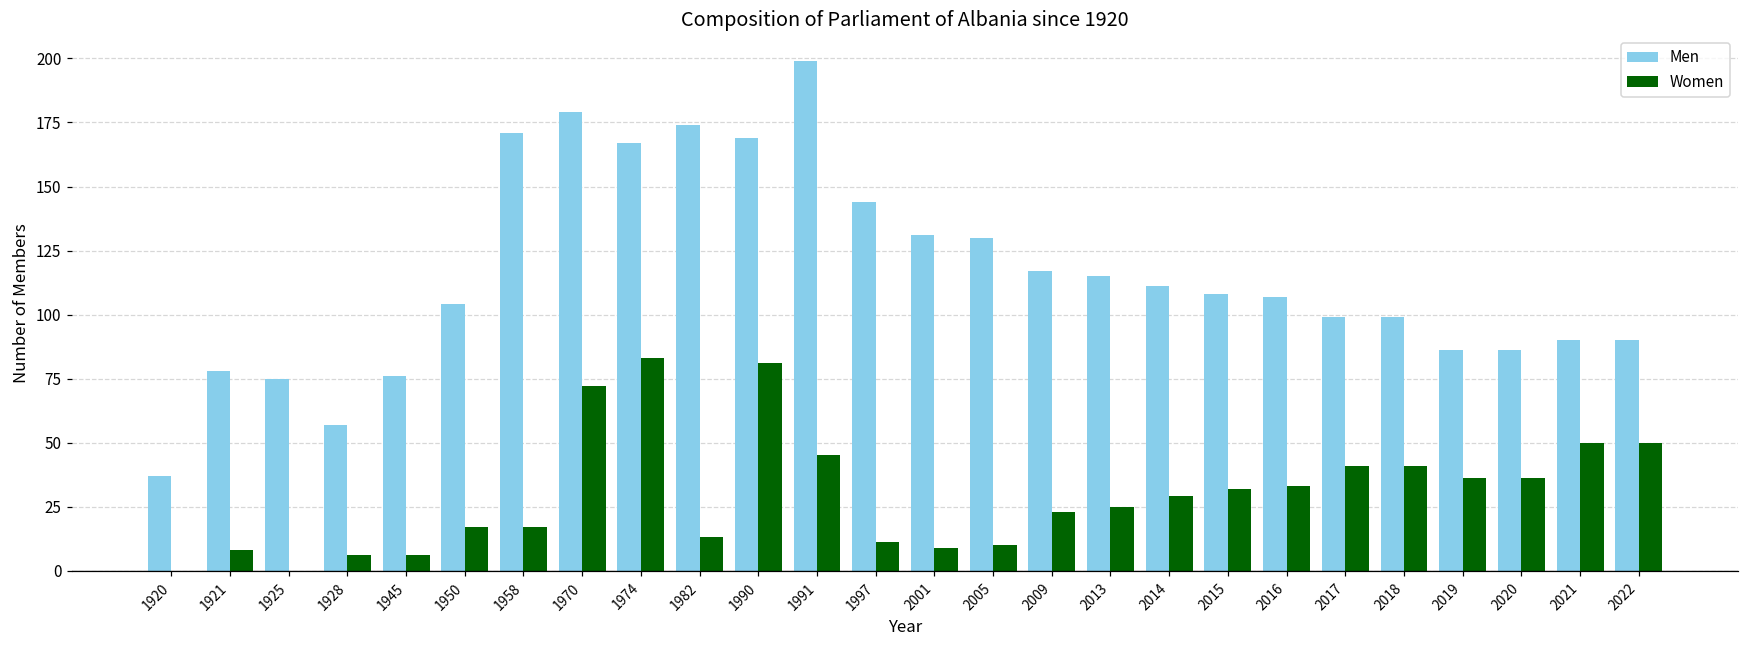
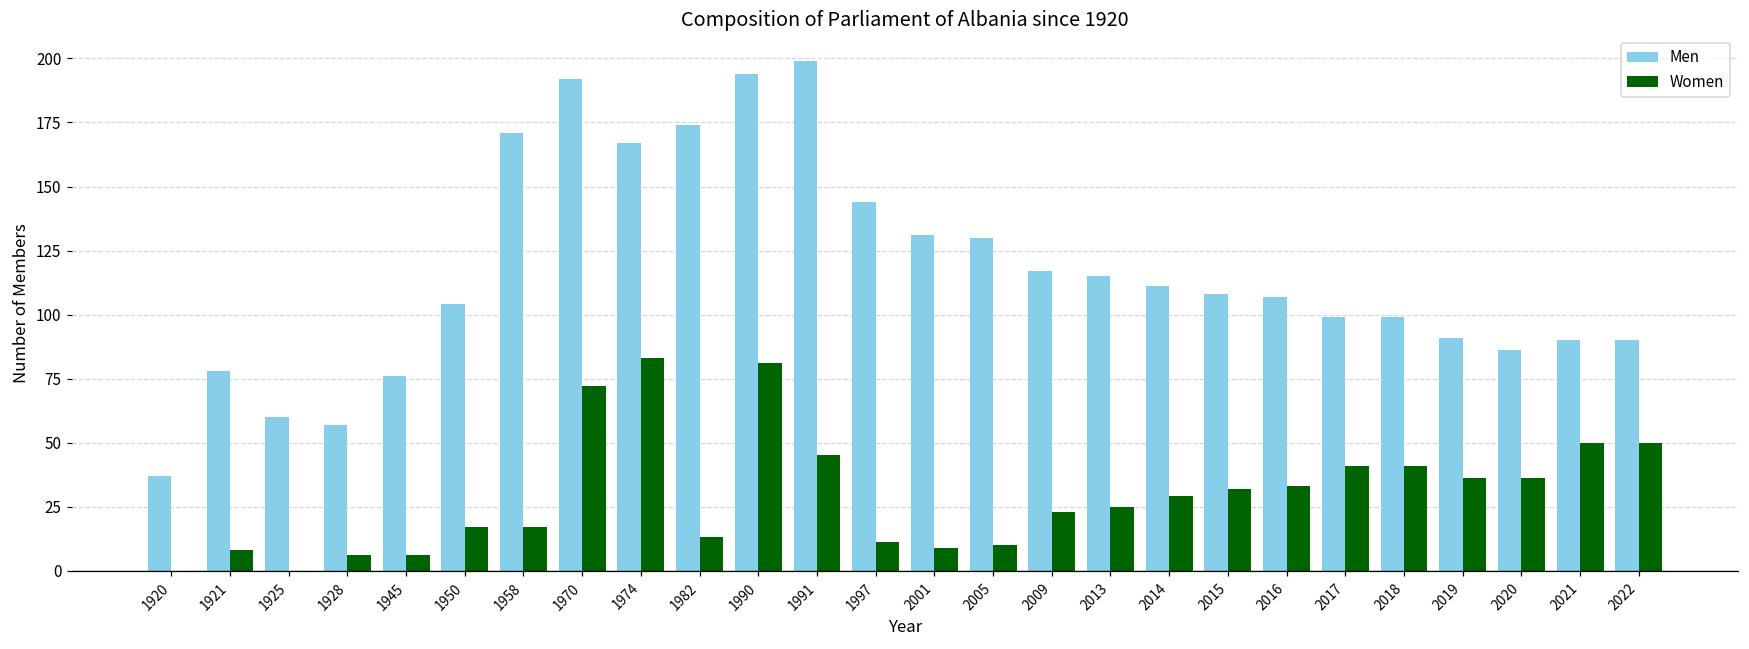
Men, 1925: 75 -> 60
Men, 1970: 179 -> 192
Men, 1990: 169 -> 194
Men, 2019: 86 -> 91
